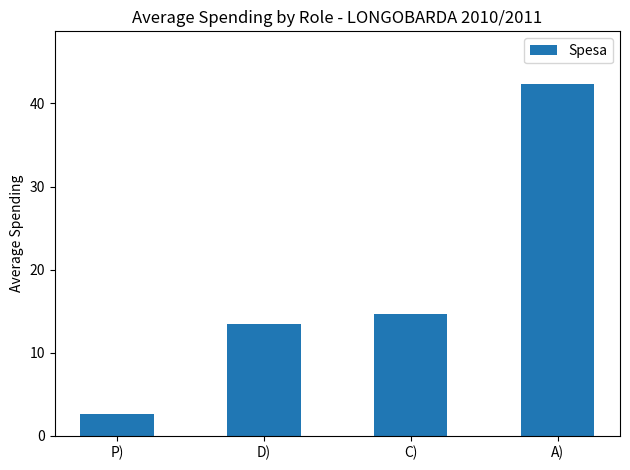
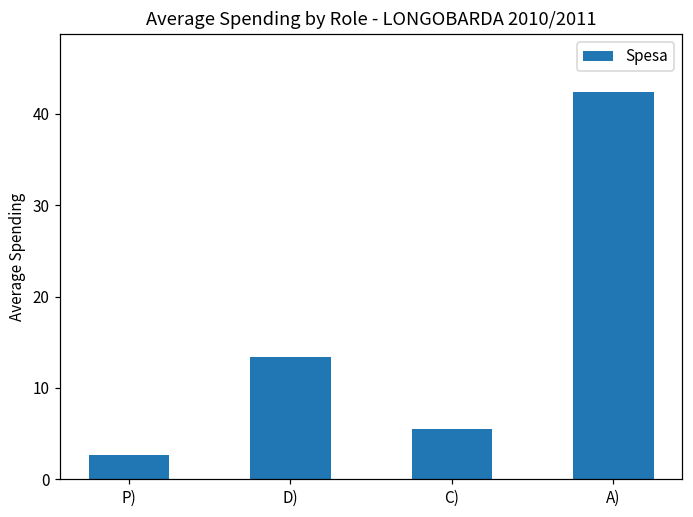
C): 15 -> 6
